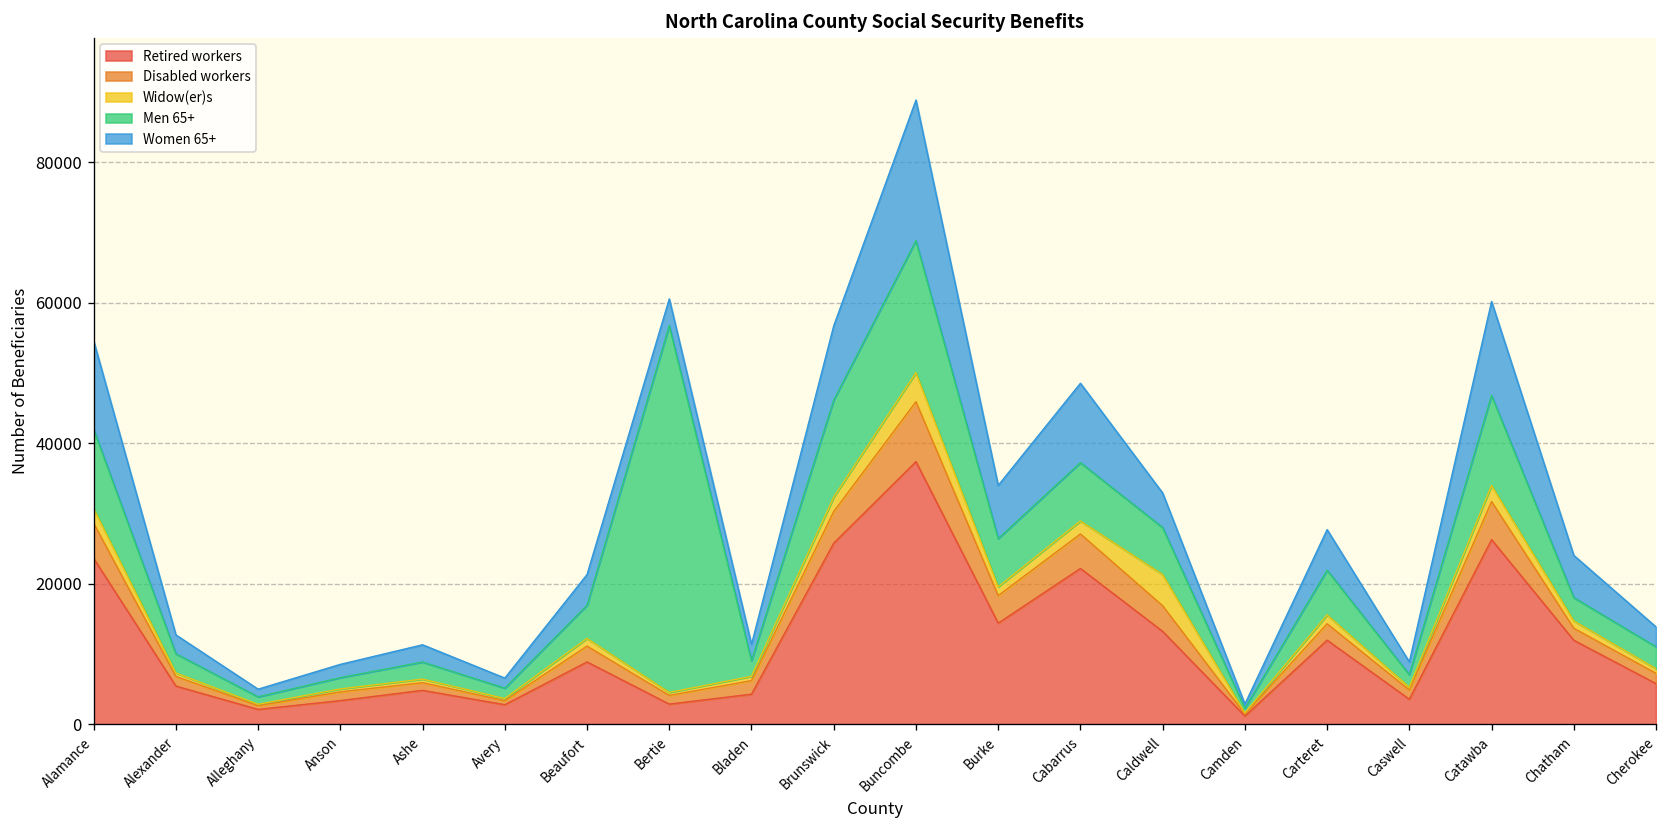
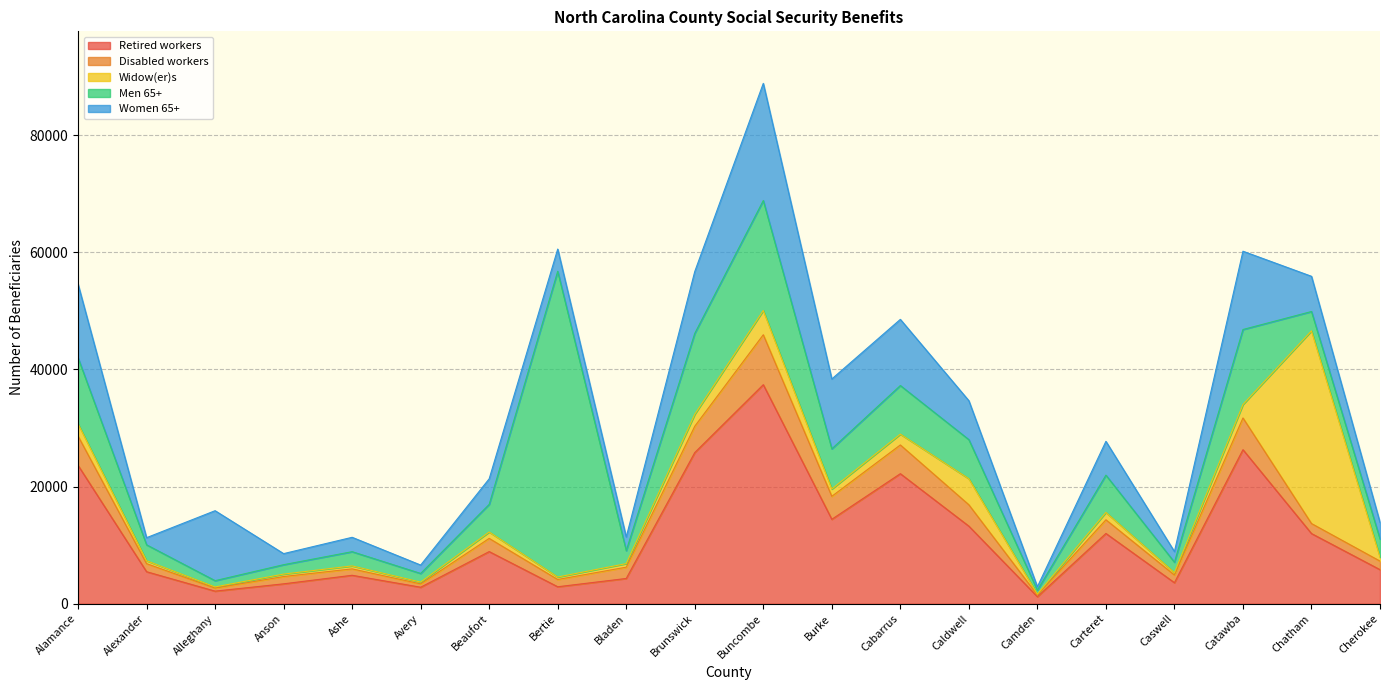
Women 65+, Alexander: 3000 -> 1000
Women 65+, Alleghany: 1000 -> 12000
Women 65+, Burke: 8000 -> 12000
Women 65+, Caldwell: 5000 -> 7000
Widow(er)s, Chatham: 1000 -> 33000
